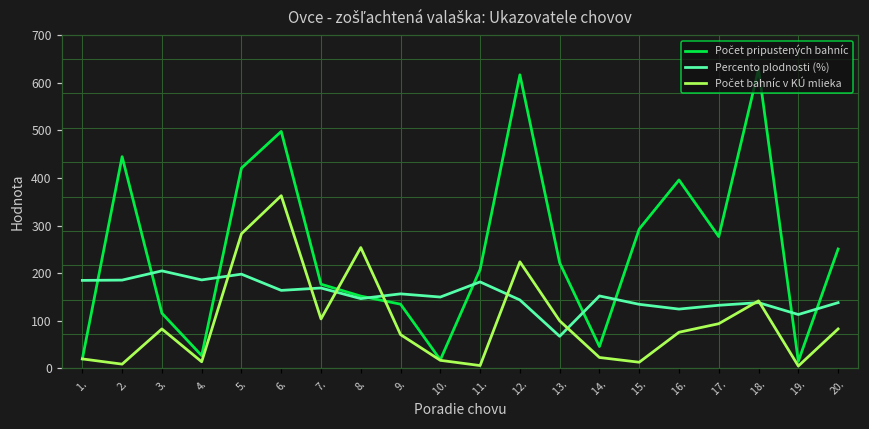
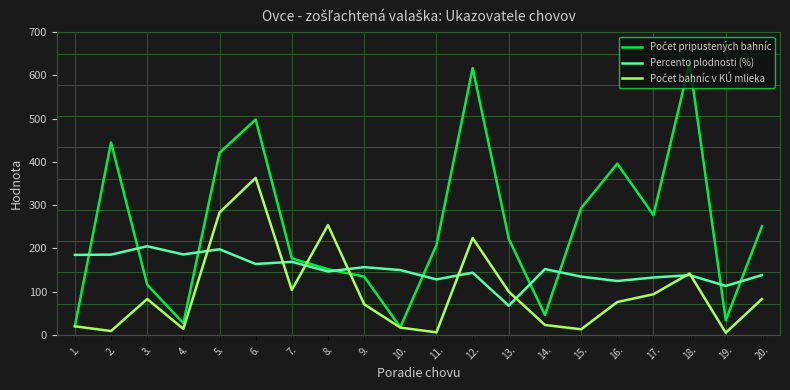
Percento plodnosti (%), 11.: 180 -> 130
Počet pripustených bahníc, 19.: 20 -> 30
